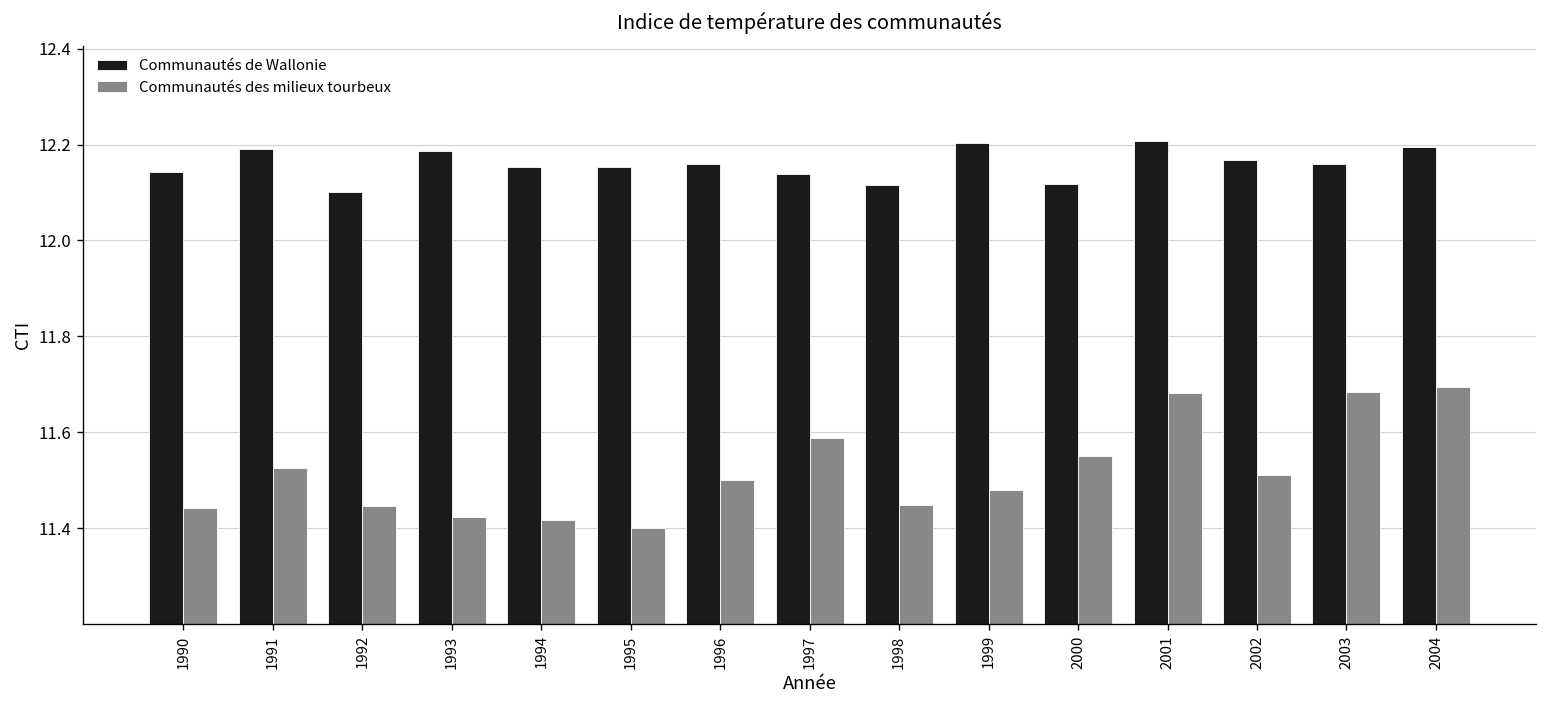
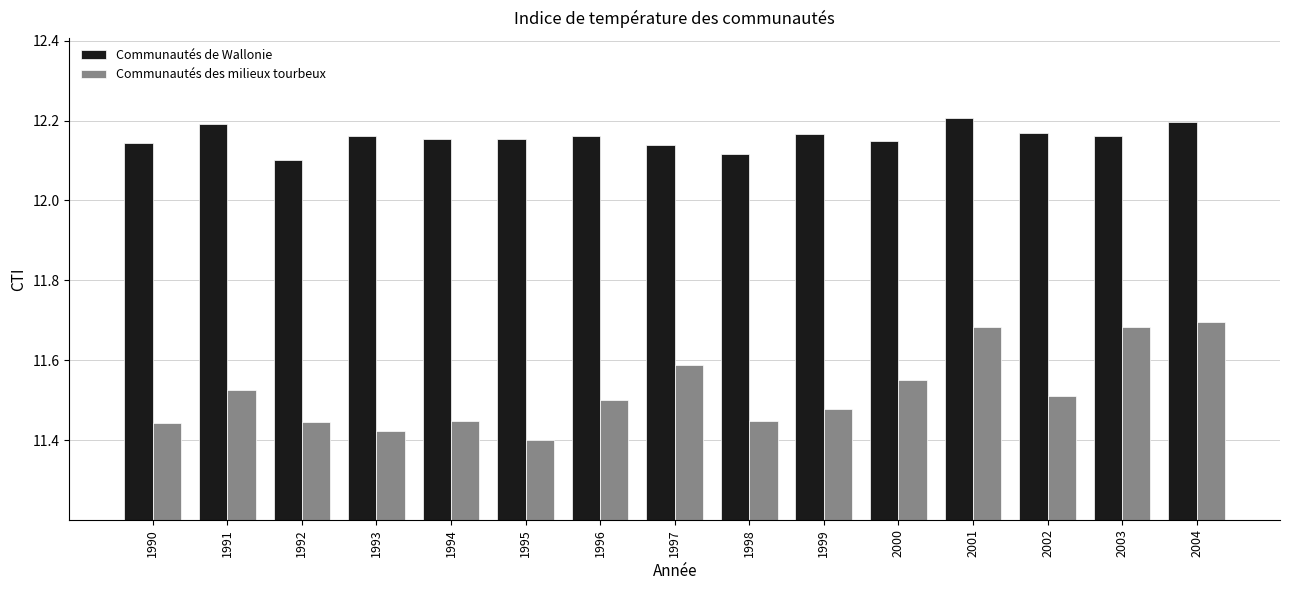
Communautés de Wallonie, 1993: 12.19 -> 12.16
Communautés des milieux tourbeux, 1994: 11.42 -> 11.45
Communautés de Wallonie, 1999: 12.20 -> 12.17
Communautés de Wallonie, 2000: 12.12 -> 12.15
